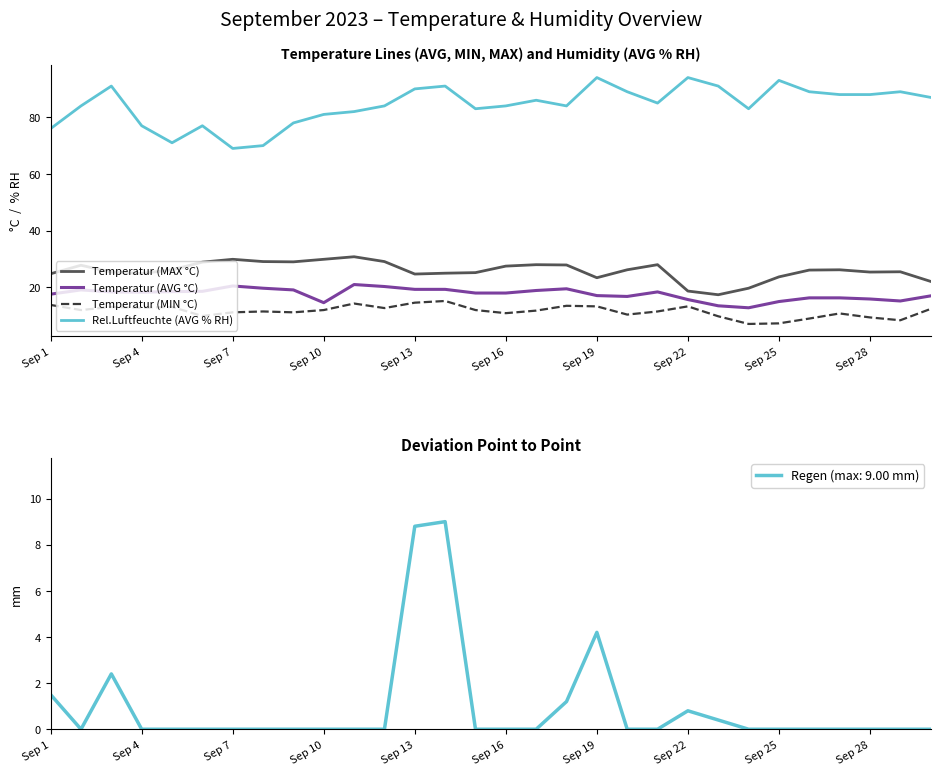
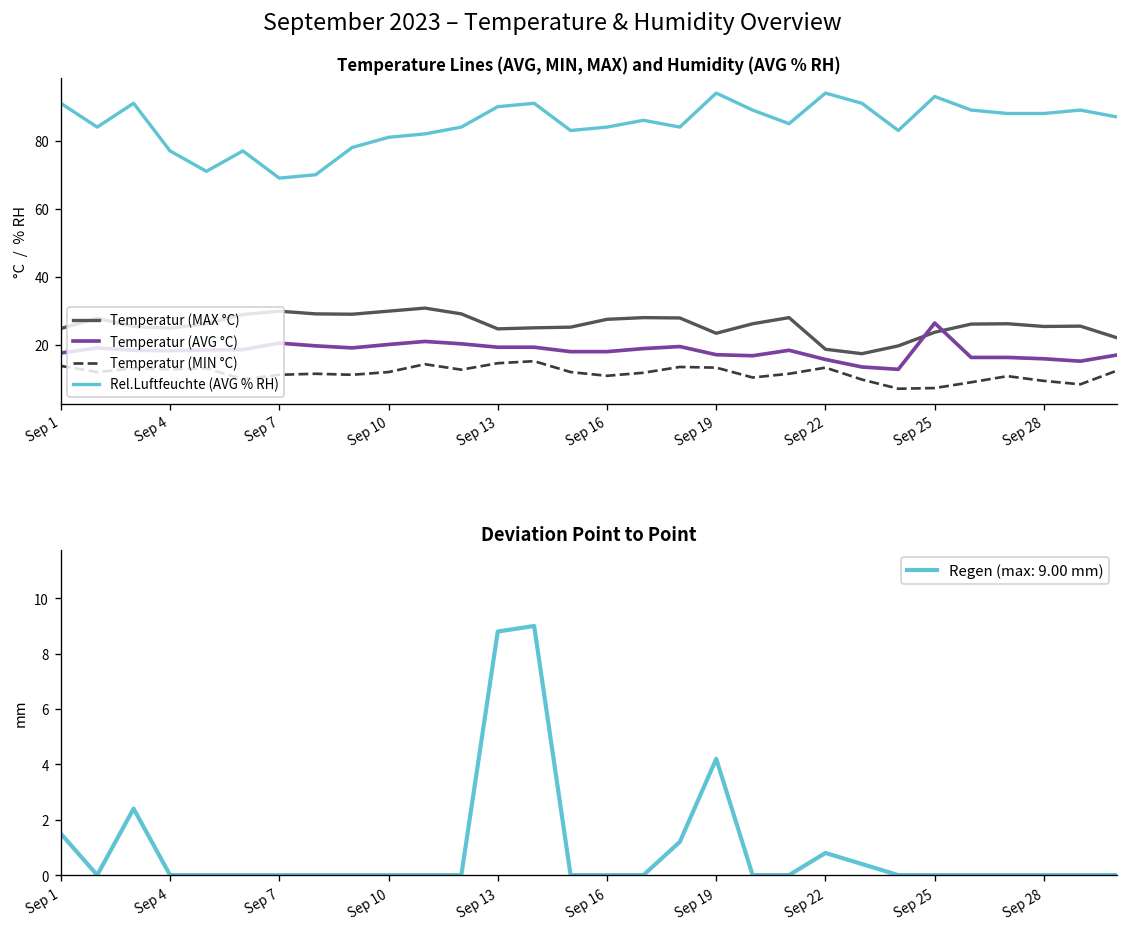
Temperature Lines (AVG, MIN, MAX) and Humidity (AVG % RH), Rel.Luftfeuchte (AVG % RH), Sep 1: 76 -> 91
Temperature Lines (AVG, MIN, MAX) and Humidity (AVG % RH), Temperatur (AVG °C), Sep 10: 15 -> 20
Temperature Lines (AVG, MIN, MAX) and Humidity (AVG % RH), Temperatur (AVG °C), Sep 25: 15 -> 26
